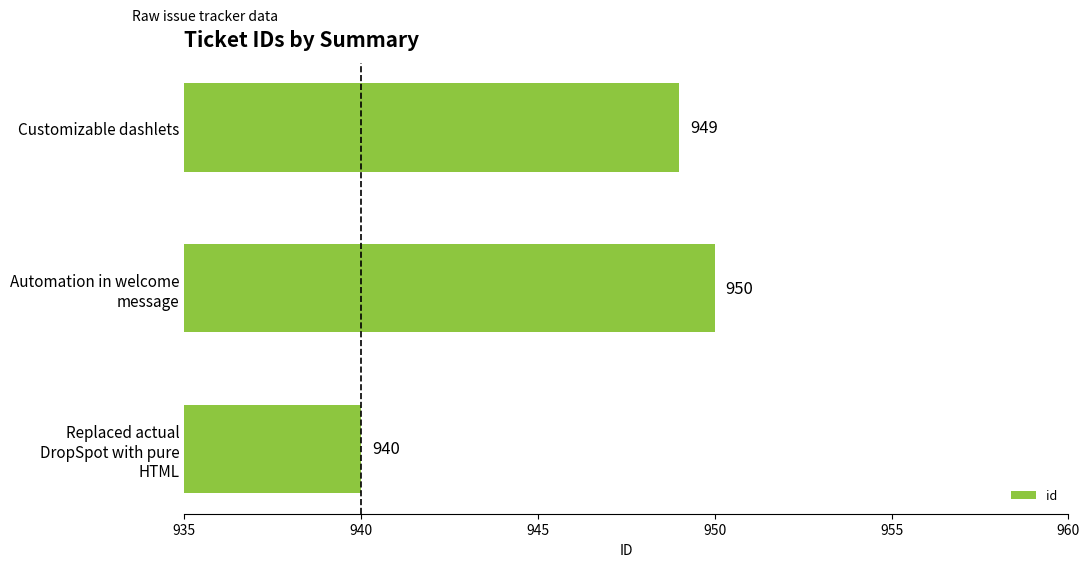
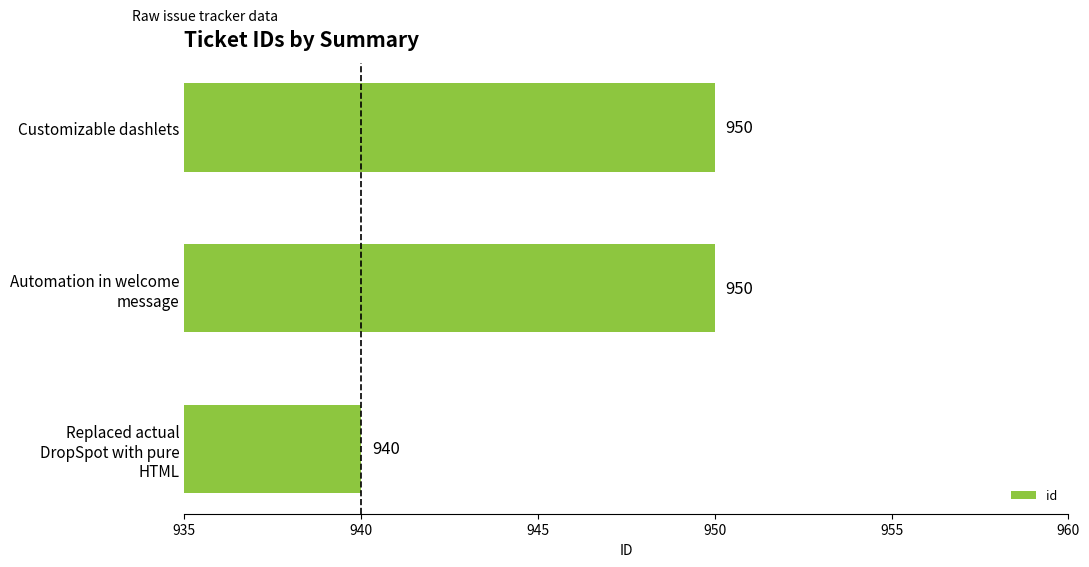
Customizable dashlets: 949 -> 950
